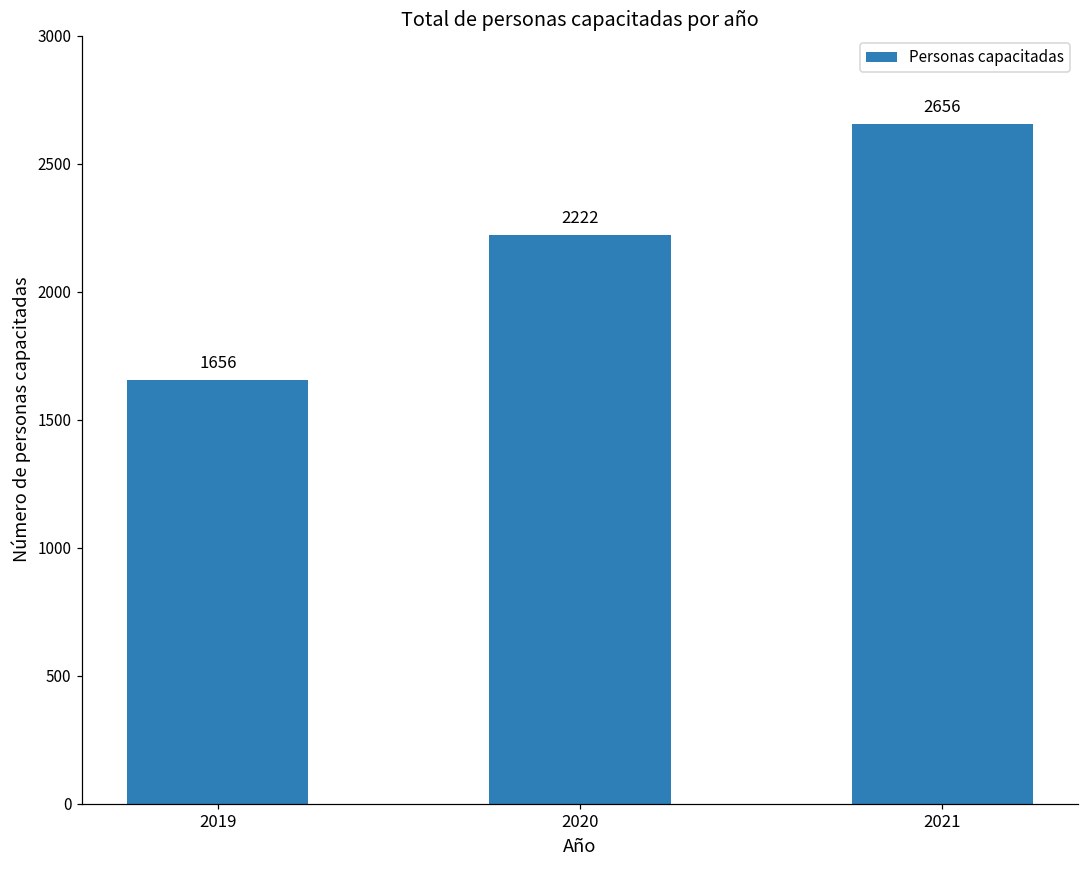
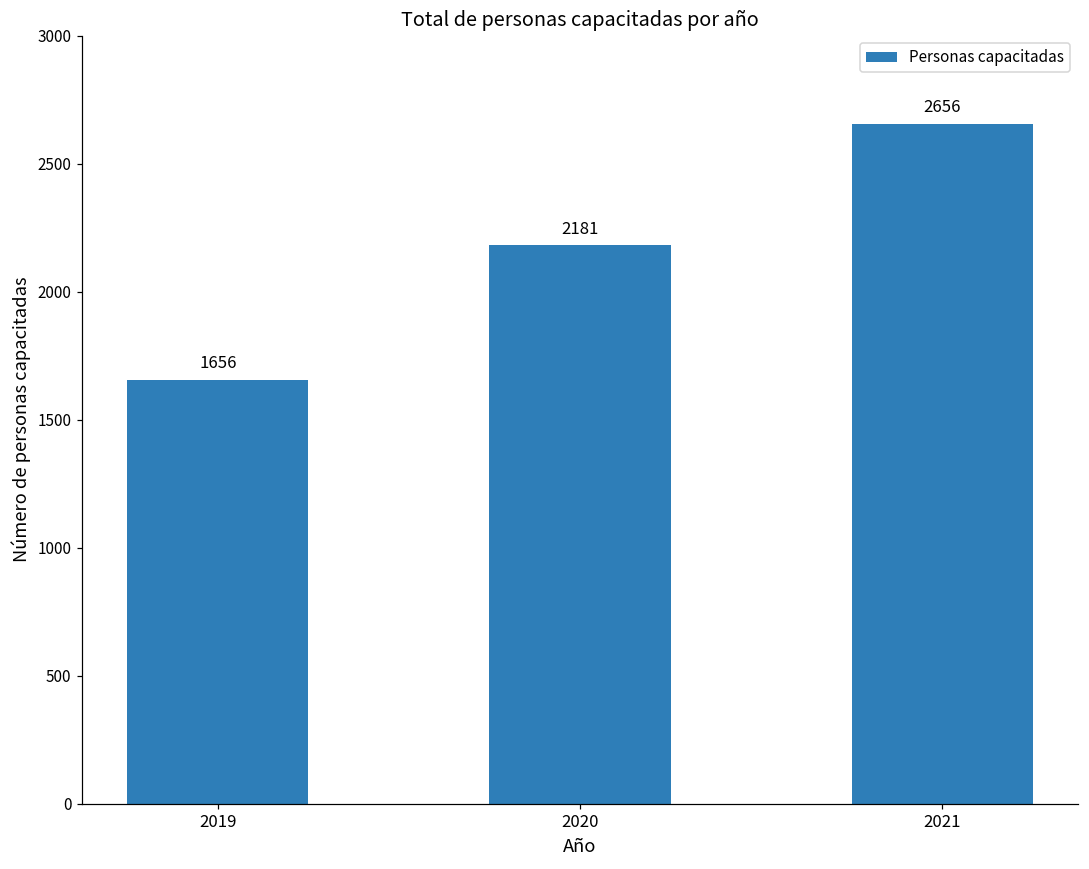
2020: 2222 -> 2181
